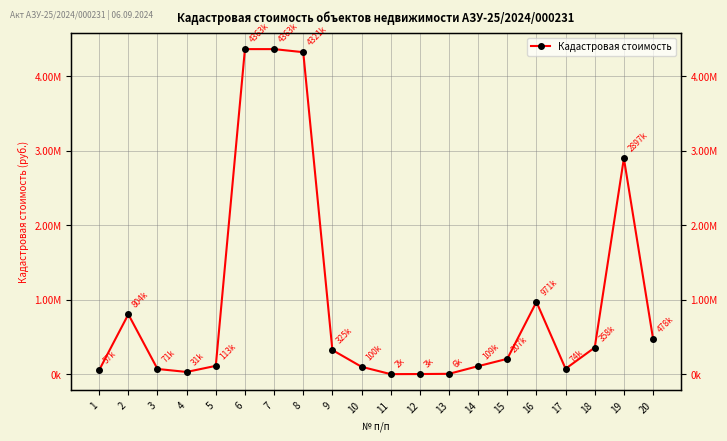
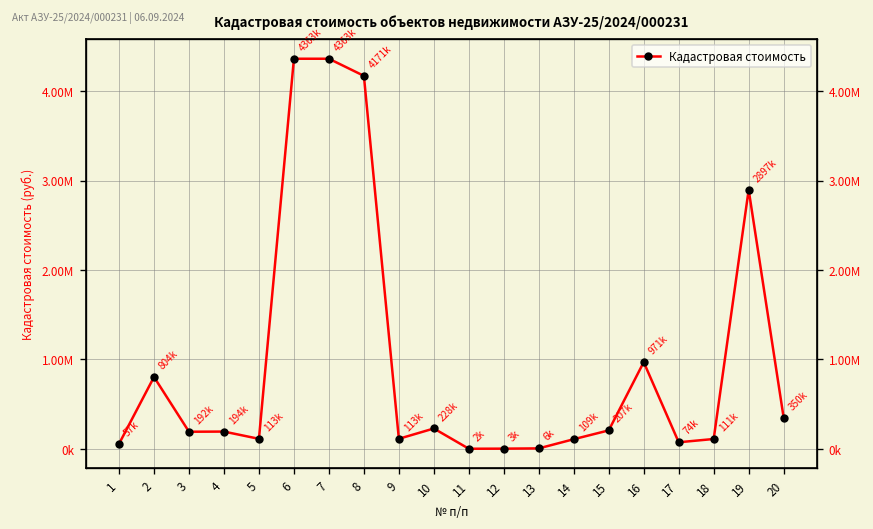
3: 71k -> 192k
4: 31k -> 194k
8: 4321k -> 4171k
9: 325k -> 113k
10: 100k -> 228k
18: 358k -> 111k
20: 478k -> 350k
